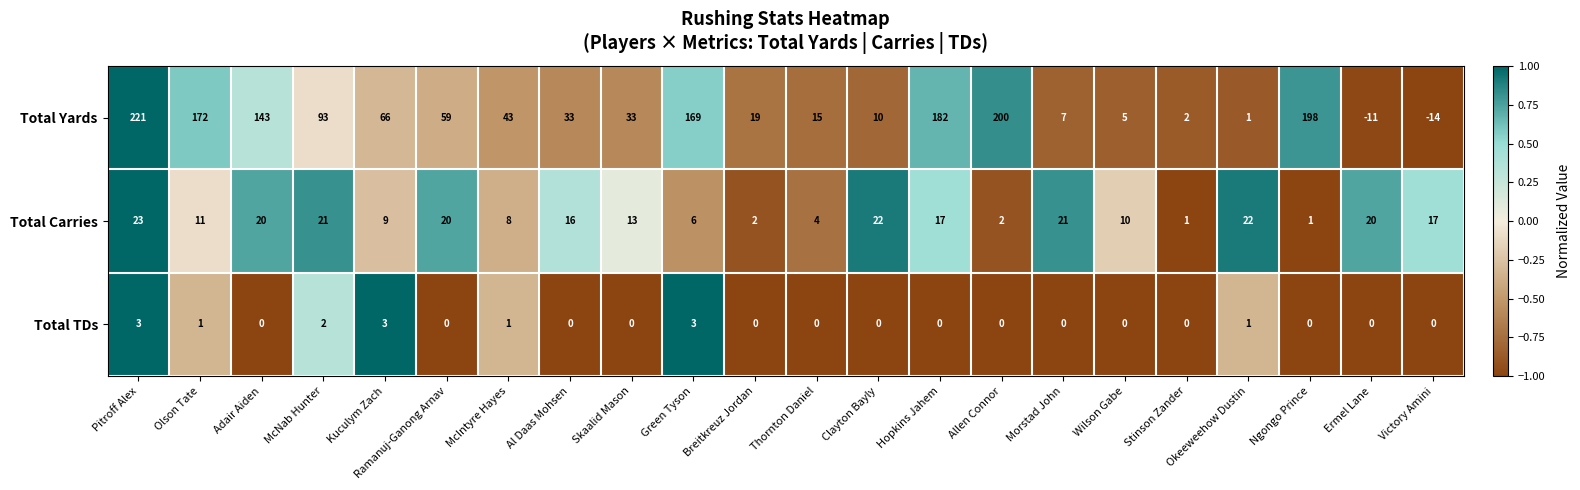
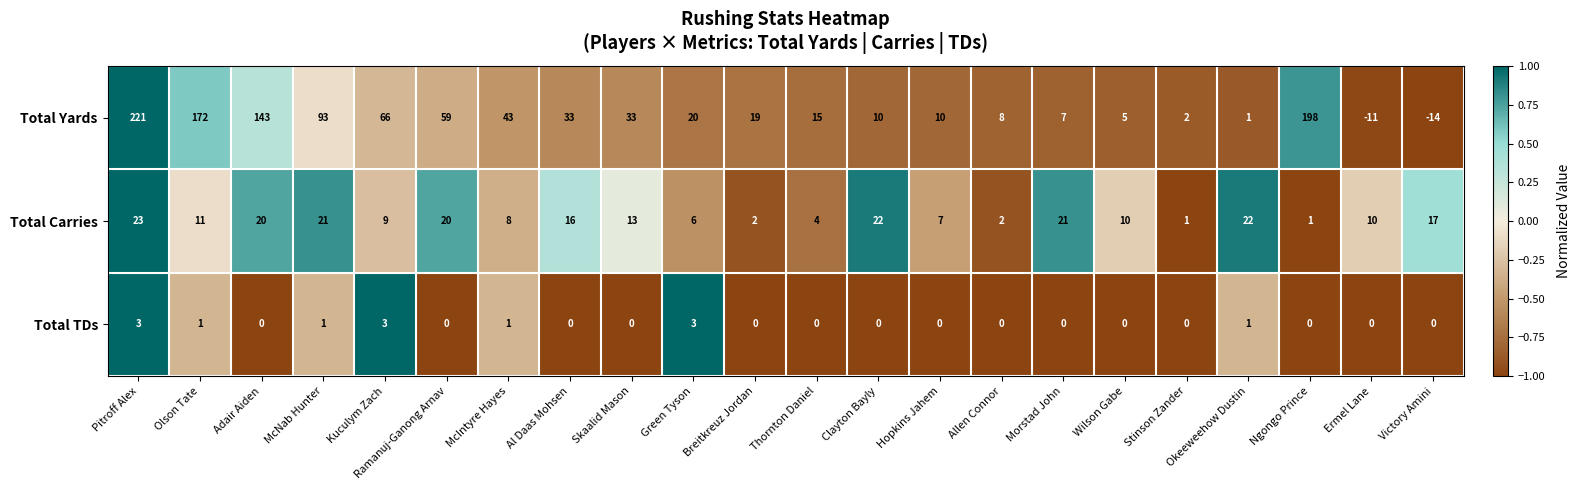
Total Yards, Green Tyson: 169 -> 20
Total Yards, Hopkins Jahem: 182 -> 10
Total Yards, Allen Connor: 200 -> 8
Total Carries, Hopkins Jahem: 17 -> 7
Total Carries, Ermel Lane: 20 -> 10
Total TDs, McNab Hunter: 2 -> 1
